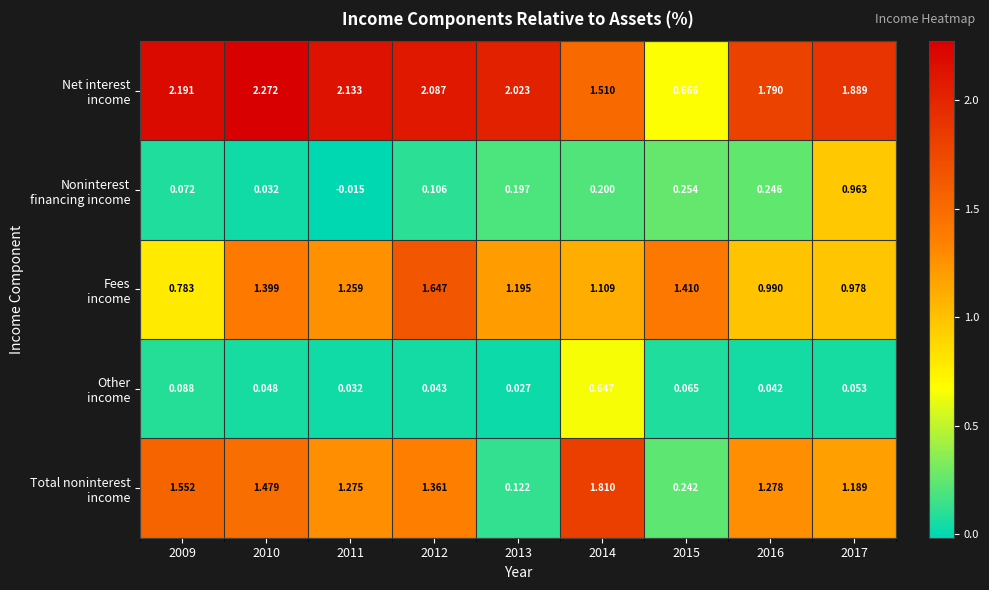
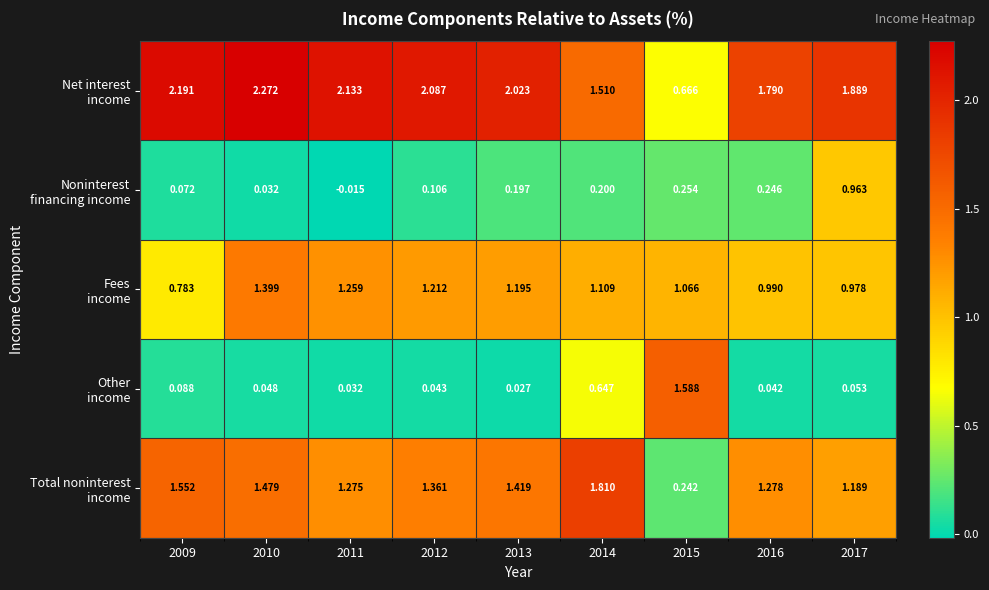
Fees income, 2012: 1.647 -> 1.212
Fees income, 2015: 1.410 -> 1.066
Other income, 2015: 0.065 -> 1.588
Total noninterest income, 2013: 0.122 -> 1.419
